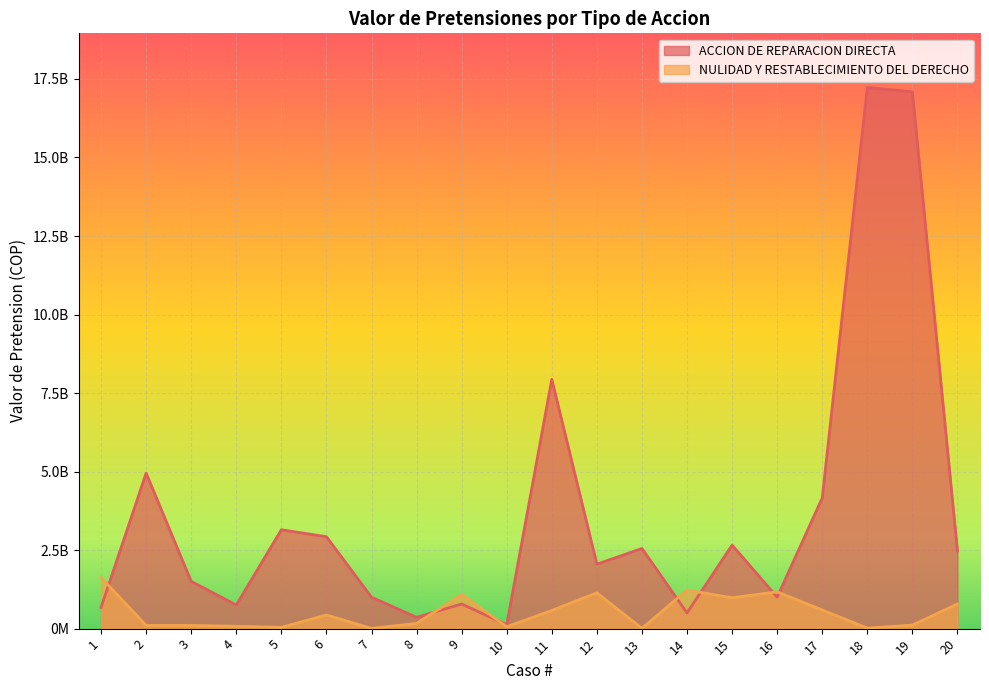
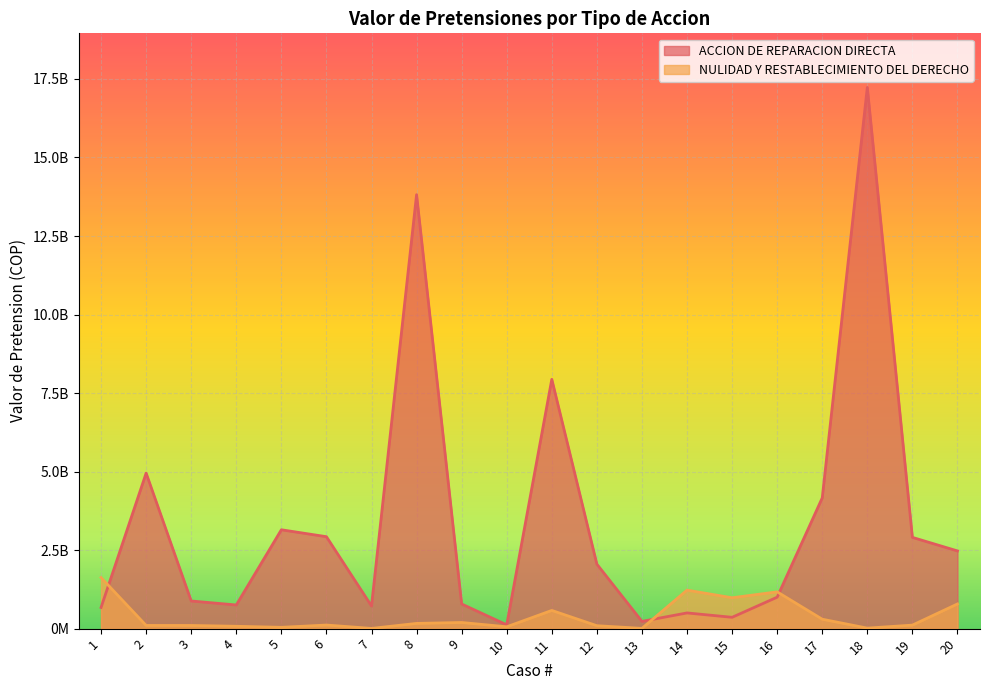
ACCION DE REPARACION DIRECTA, 3: 1500000000 -> 900000000
NULIDAD Y RESTABLECIMIENTO DEL DERECHO, 6: 400000000 -> 100000000
ACCION DE REPARACION DIRECTA, 7: 1000000000 -> 700000000
ACCION DE REPARACION DIRECTA, 8: 400000000 -> 13800000000
NULIDAD Y RESTABLECIMIENTO DEL DERECHO, 9: 1100000000 -> 200000000
NULIDAD Y RESTABLECIMIENTO DEL DERECHO, 12: 1100000000 -> 100000000
ACCION DE REPARACION DIRECTA, 13: 2600000000 -> 200000000
ACCION DE REPARACION DIRECTA, 15: 2700000000 -> 400000000
NULIDAD Y RESTABLECIMIENTO DEL DERECHO, 17: 600000000 -> 300000000
ACCION DE REPARACION DIRECTA, 19: 17100000000 -> 2900000000
